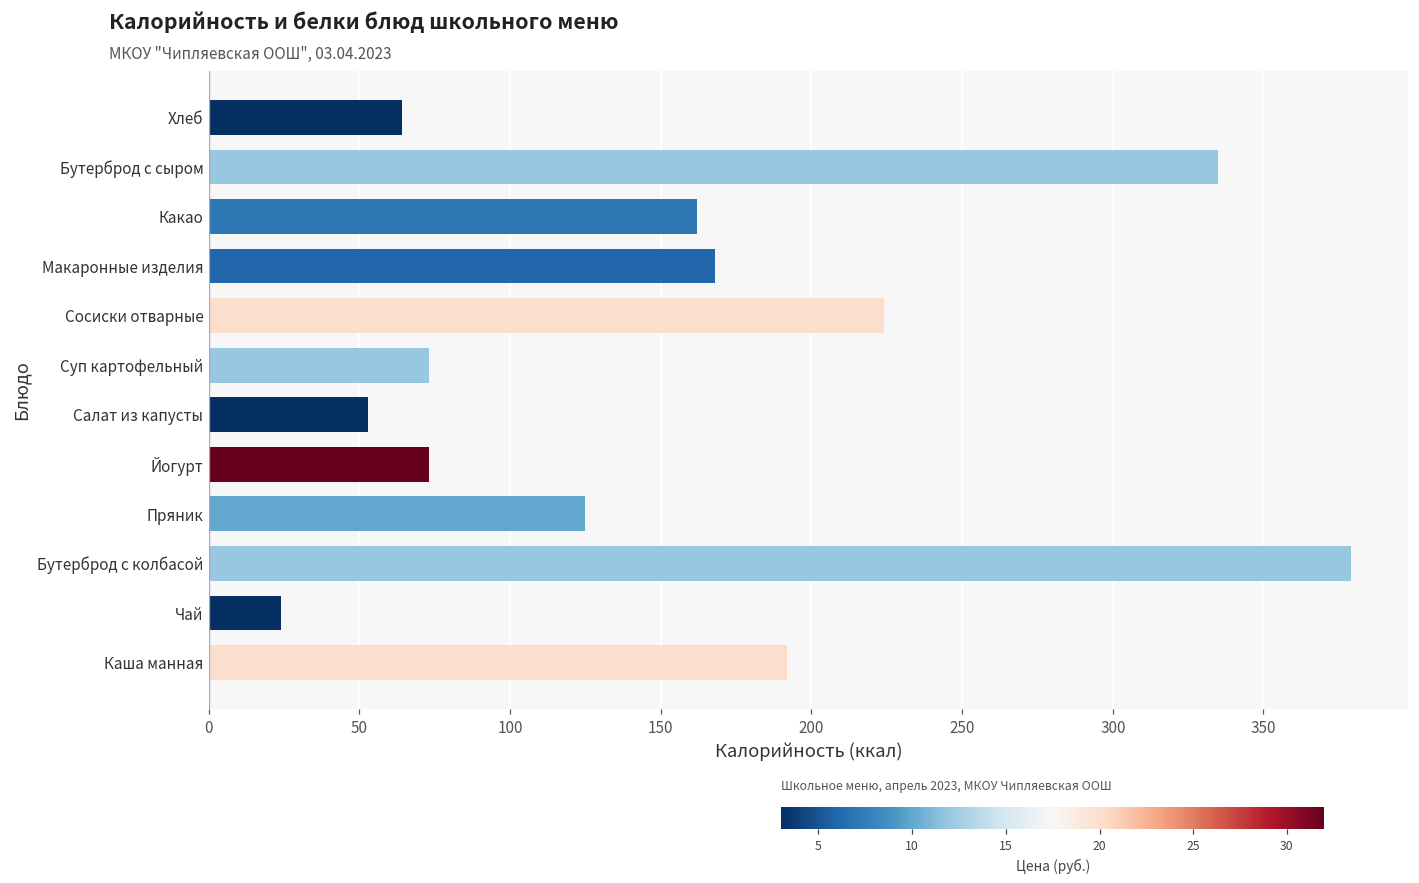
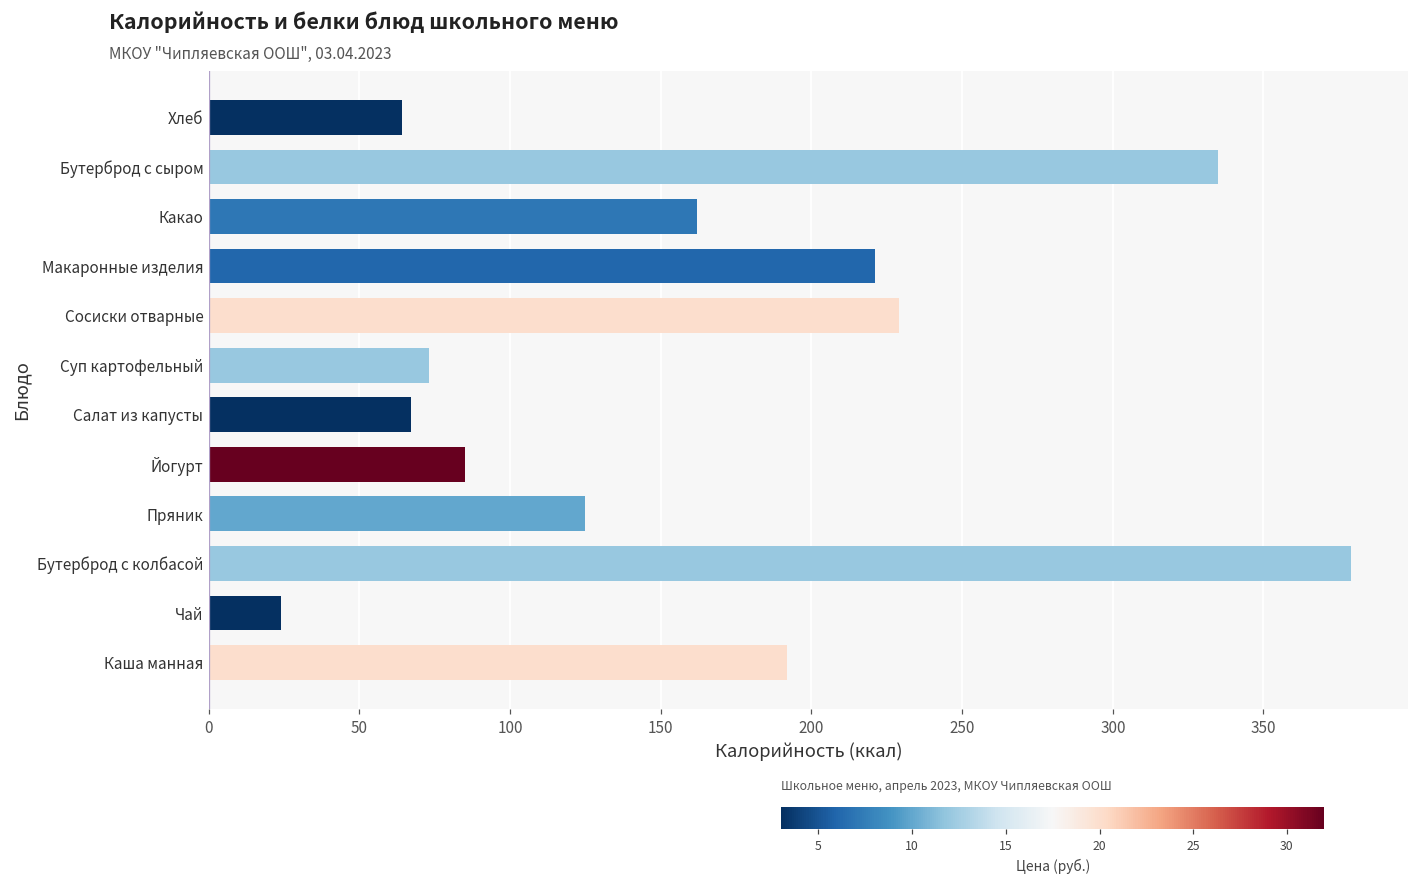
Макаронные изделия: 168 -> 221
Сосиски отварные: 224 -> 229
Салат из капусты: 53 -> 67
Йогурт: 73 -> 85
